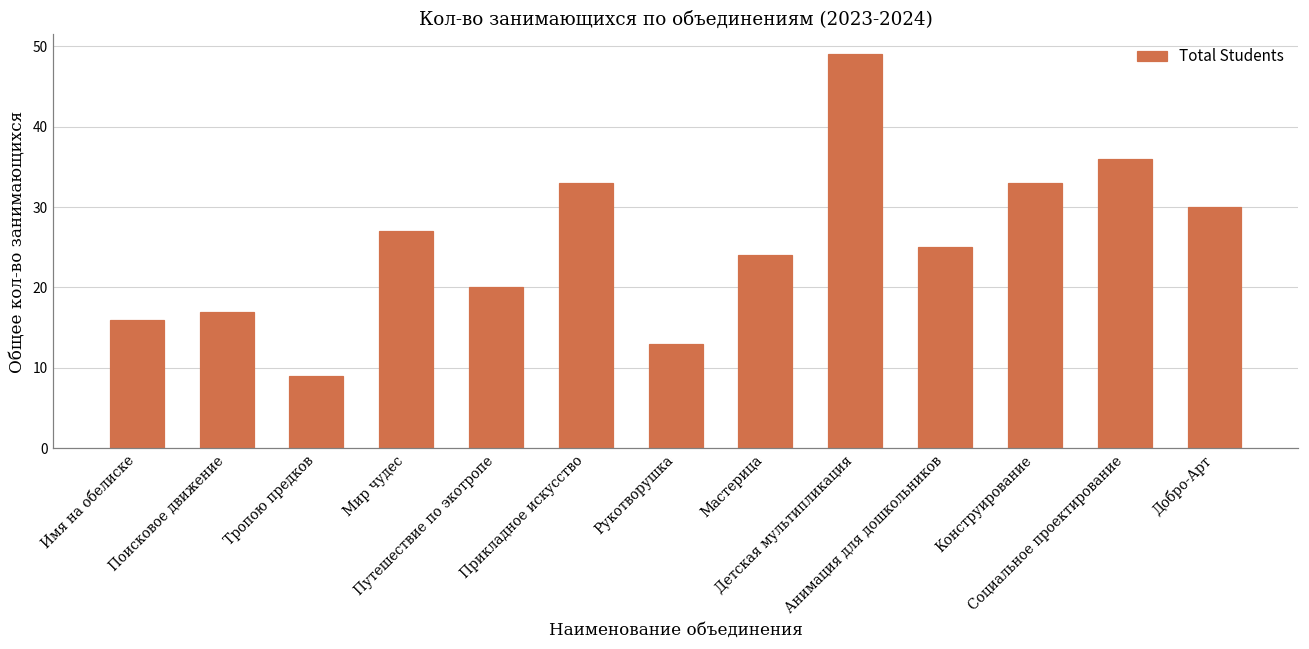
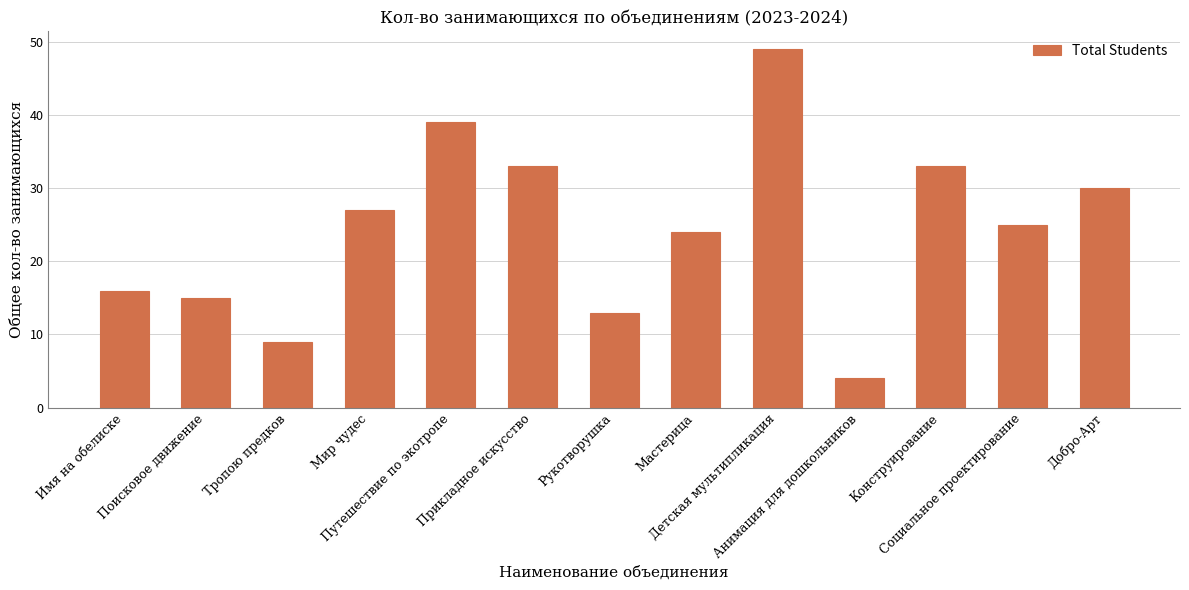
Поисковое движение: 17 -> 15
Путешествие по экотропе: 20 -> 39
Анимация для дошкольников: 25 -> 4
Социальное проектирование: 36 -> 25
